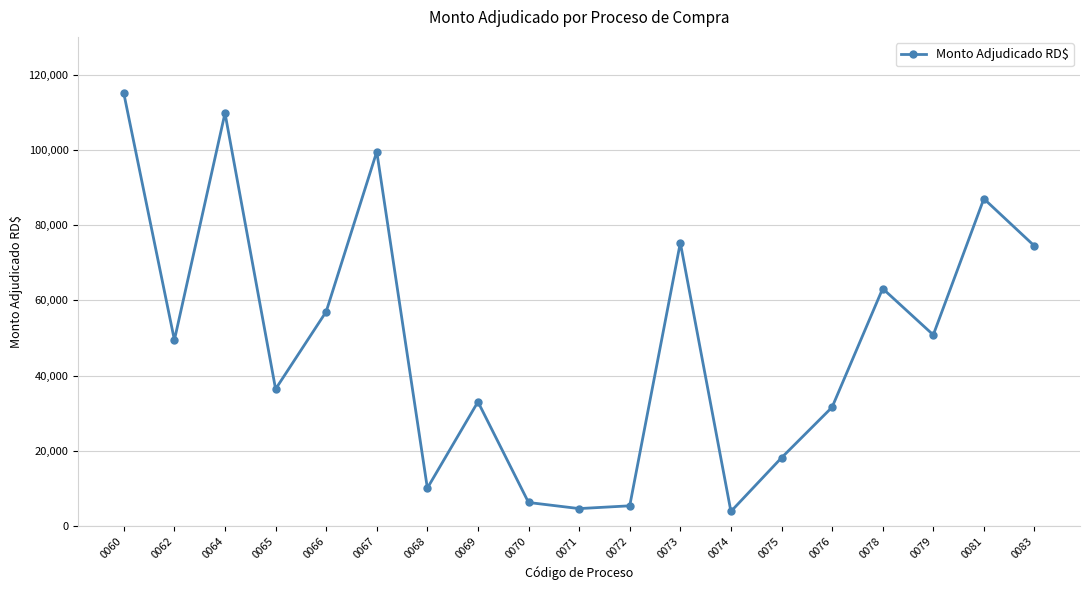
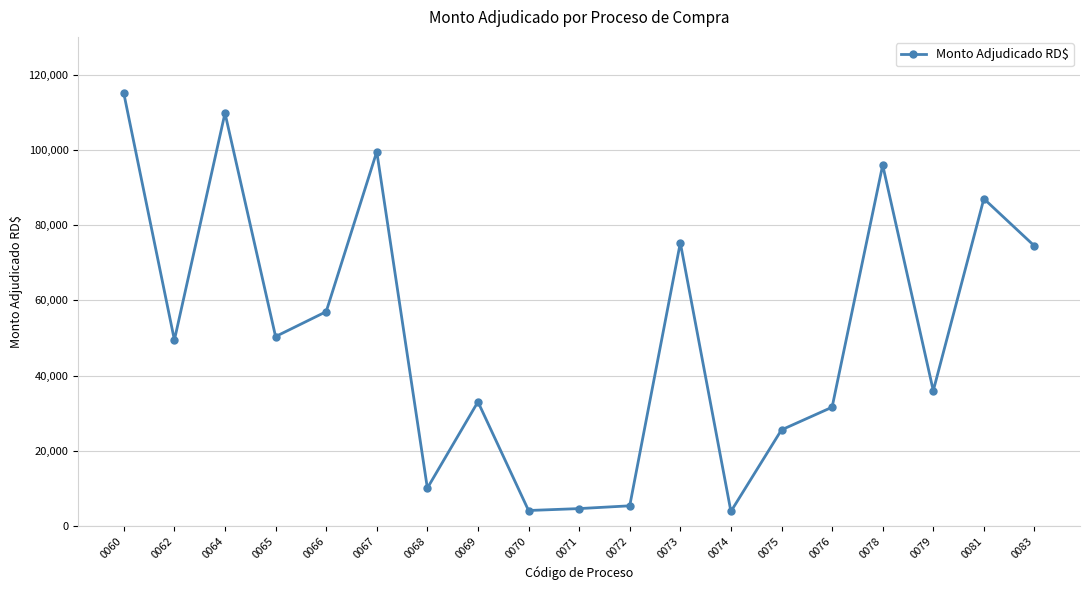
0065: 36,000 -> 50,000
0070: 6,000 -> 4,000
0075: 18,000 -> 26,000
0078: 63,000 -> 96,000
0079: 51,000 -> 36,000
